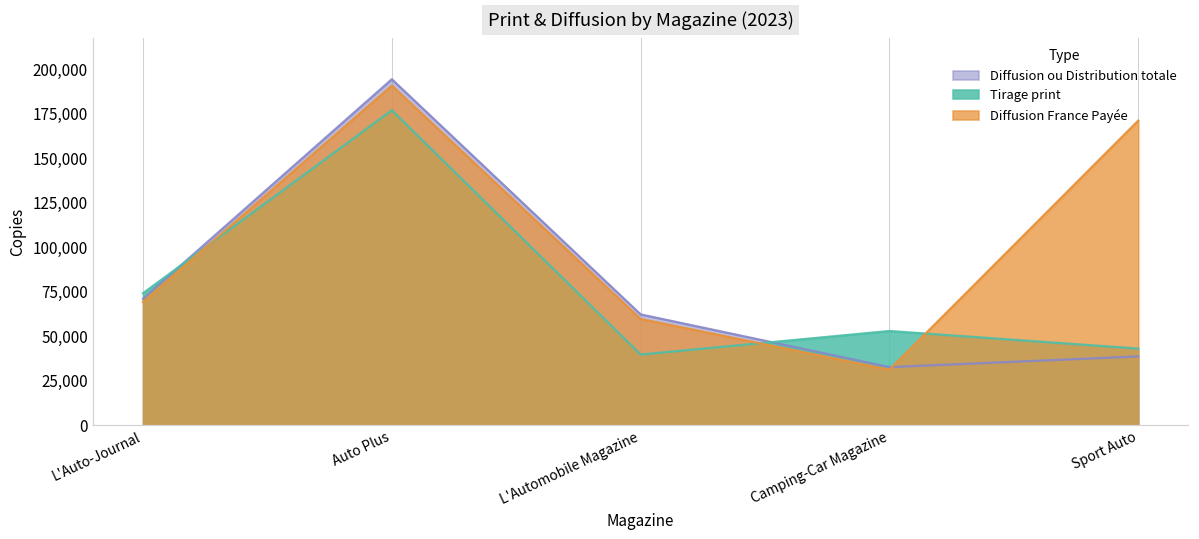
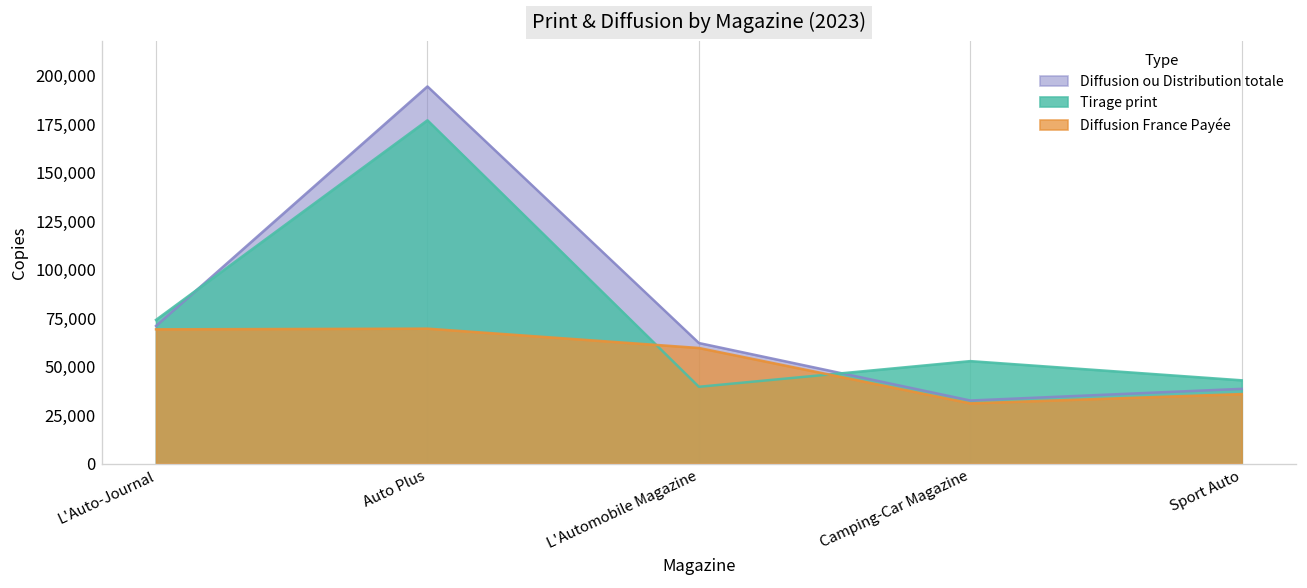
Diffusion France Payée, Auto Plus: 191,000 -> 70,000
Diffusion France Payée, Sport Auto: 171,000 -> 36,000
